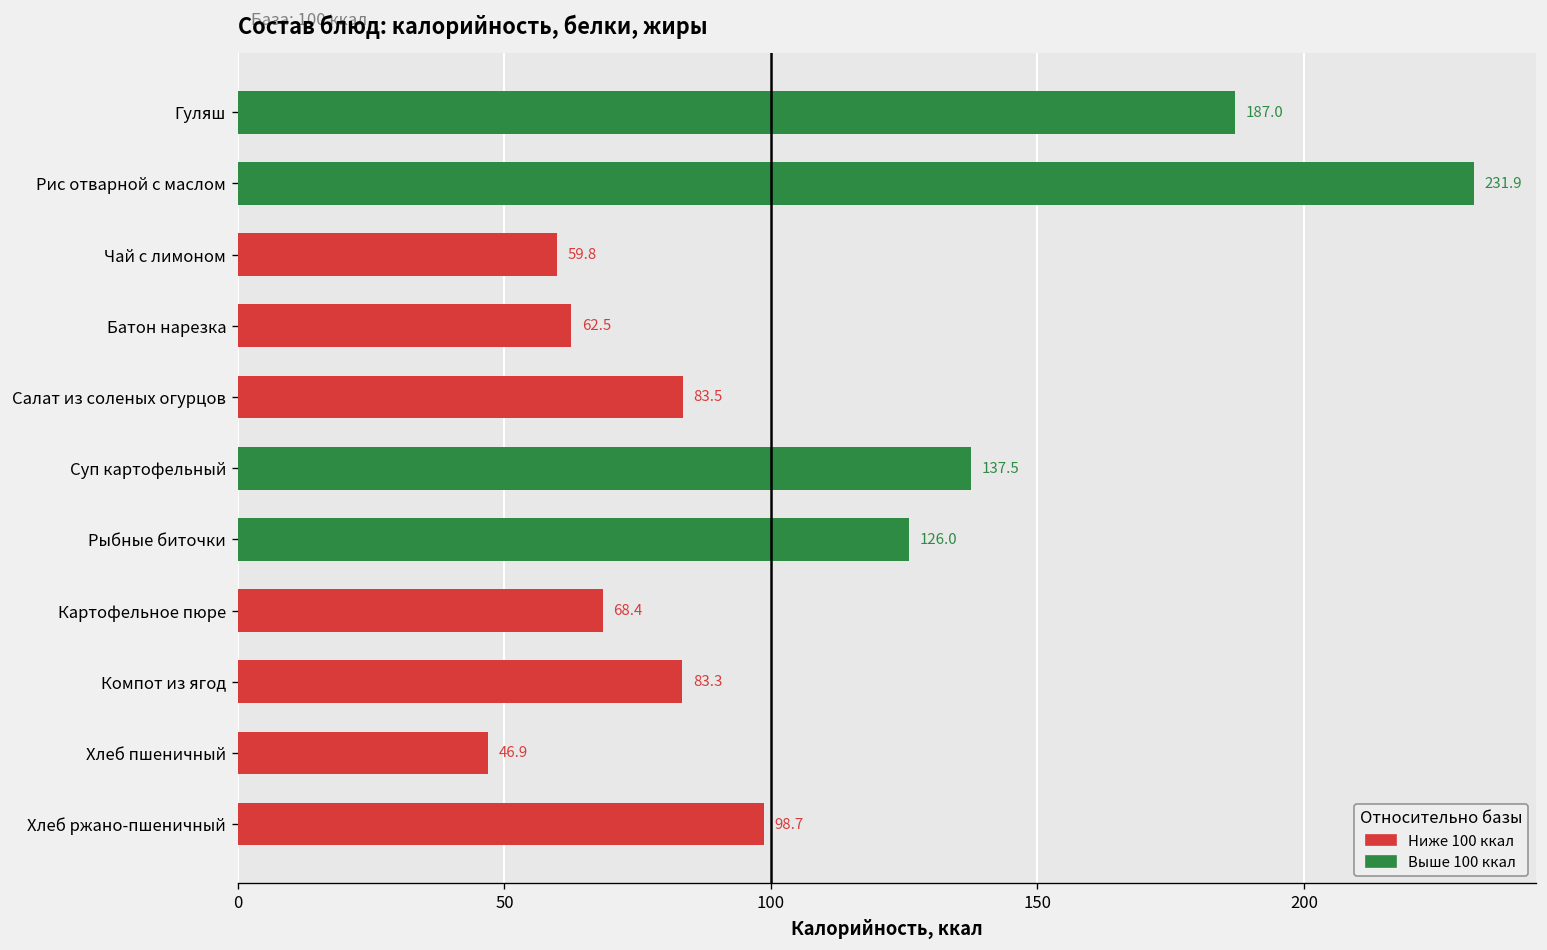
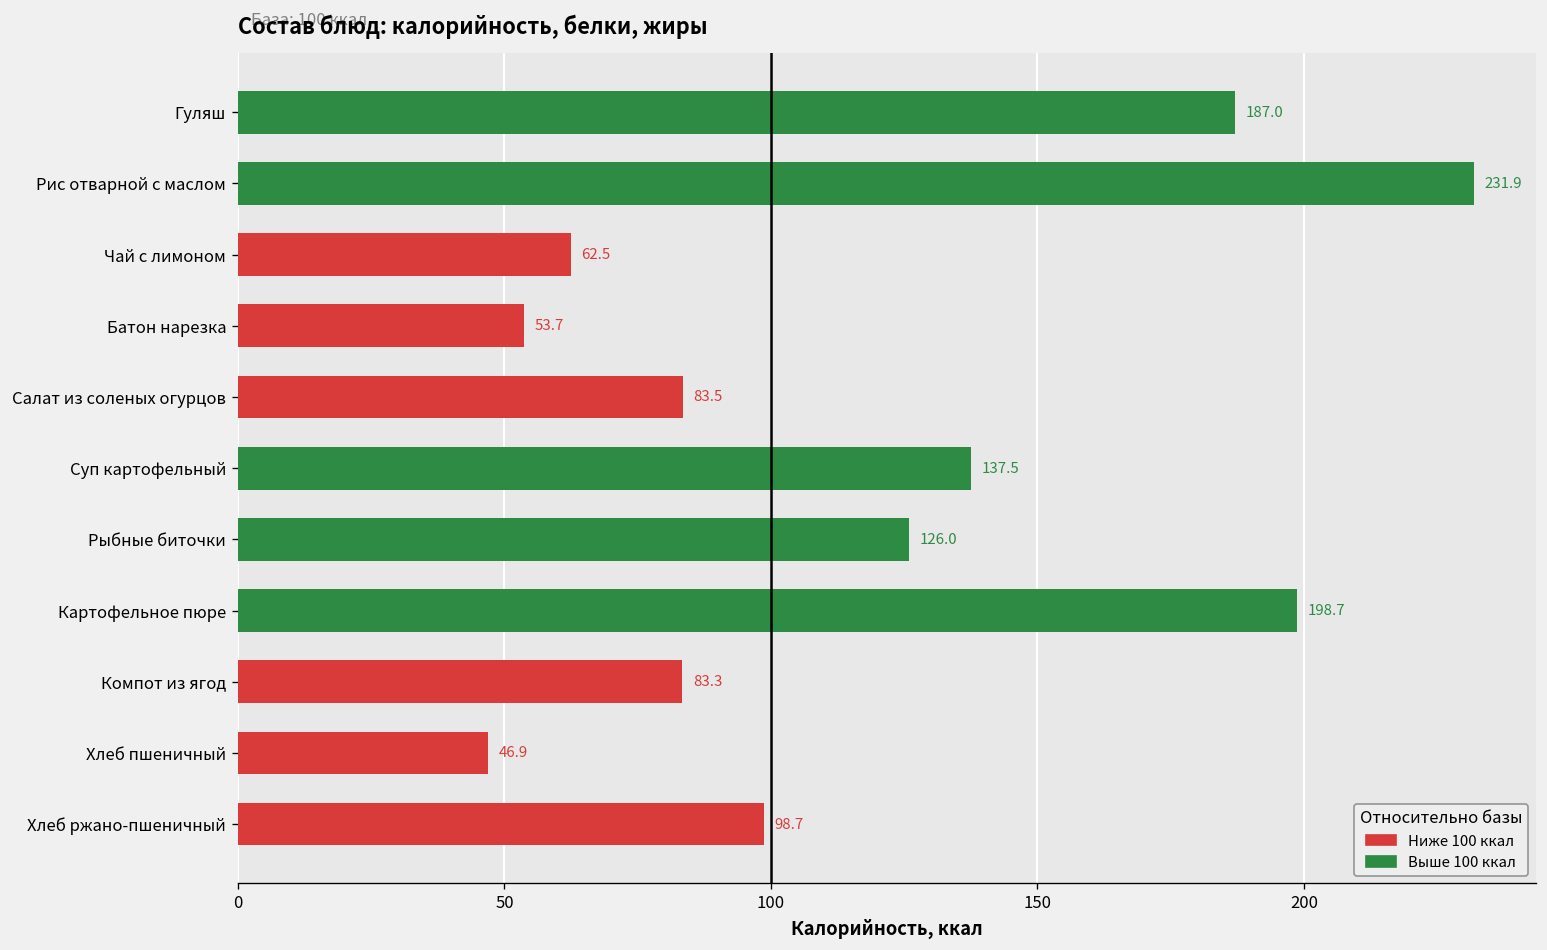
Чай с лимоном: 59.8 -> 62.5
Батон нарезка: 62.5 -> 53.7
Картофельное пюре: 68.4 -> 198.7
